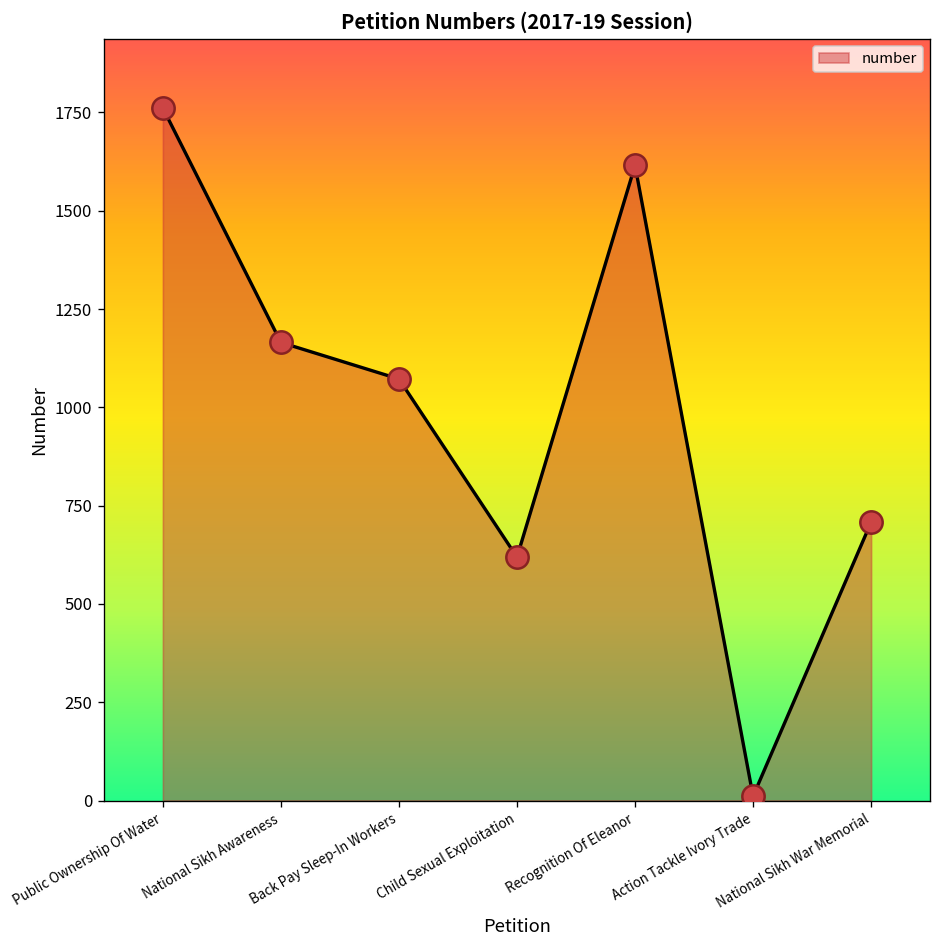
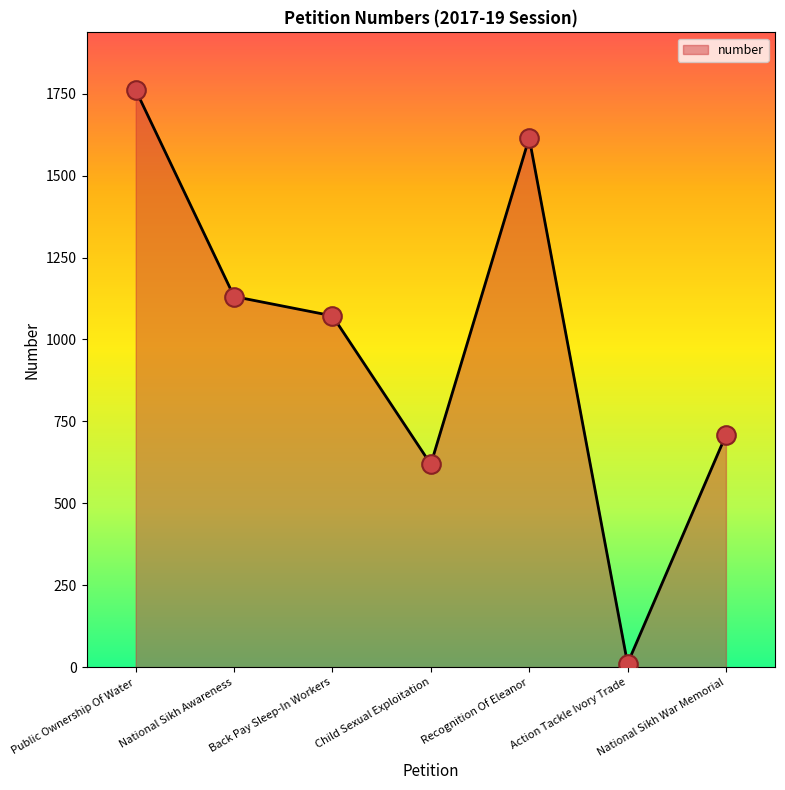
National Sikh Awareness: 1170 -> 1130
